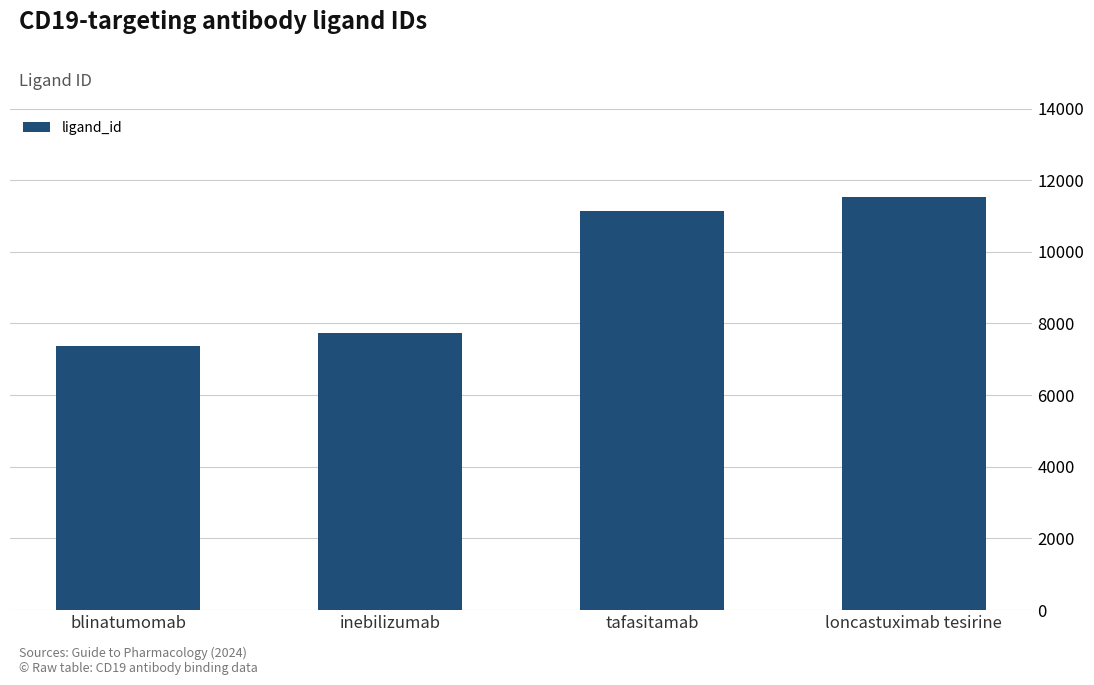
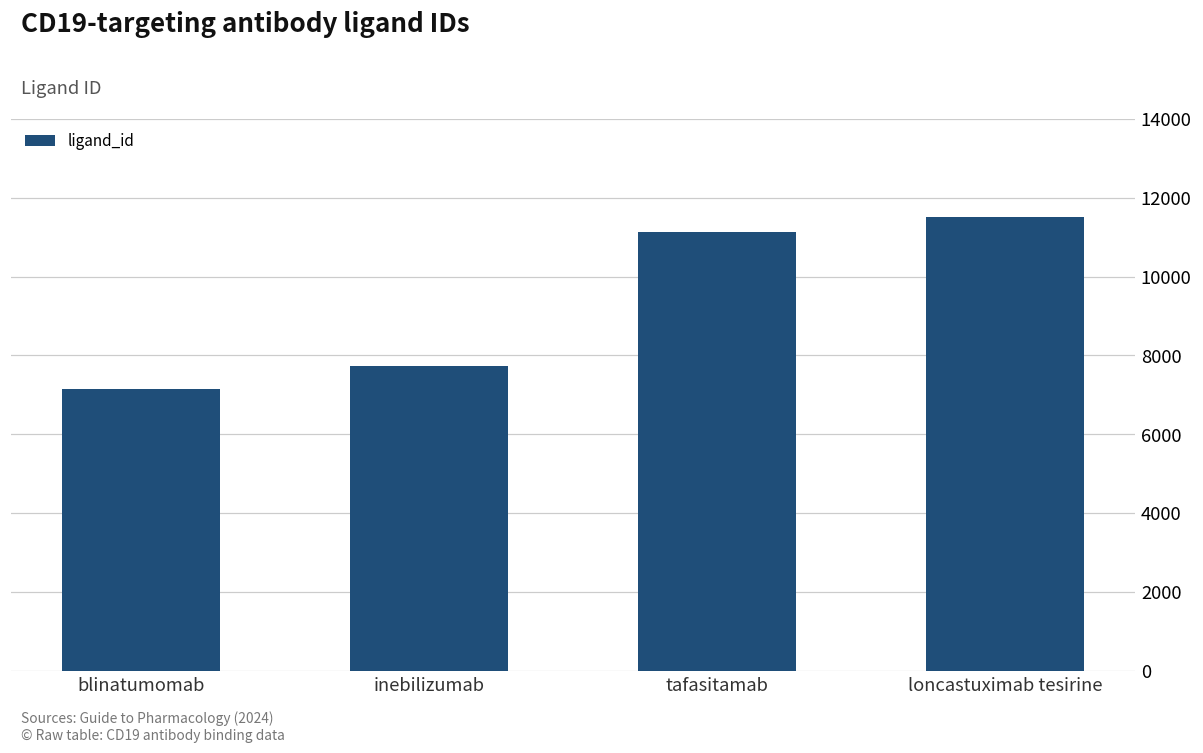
blinatumomab: 7400 -> 7200
